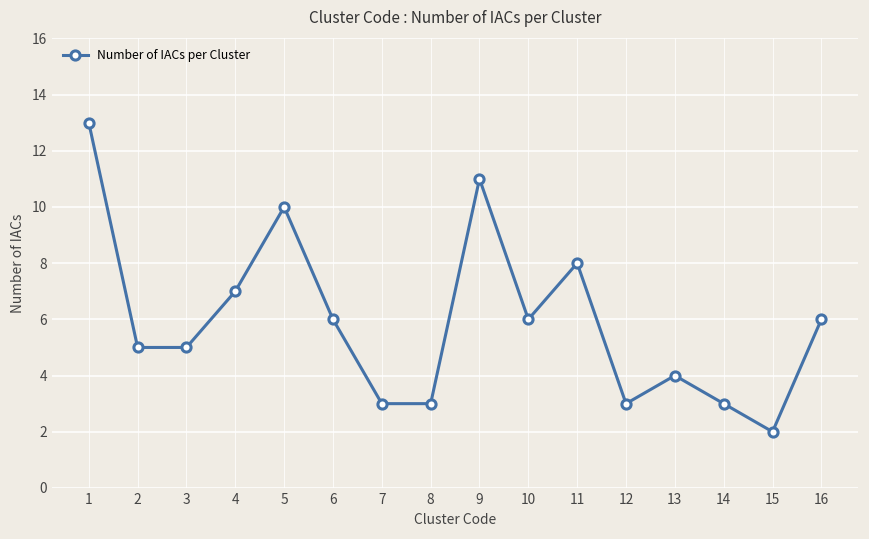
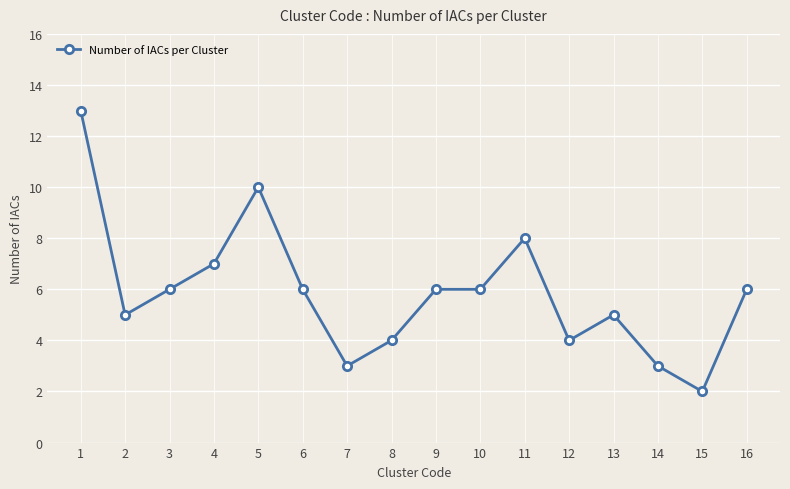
3: 5 -> 6
8: 3 -> 4
9: 11 -> 6
12: 3 -> 4
13: 4 -> 5
